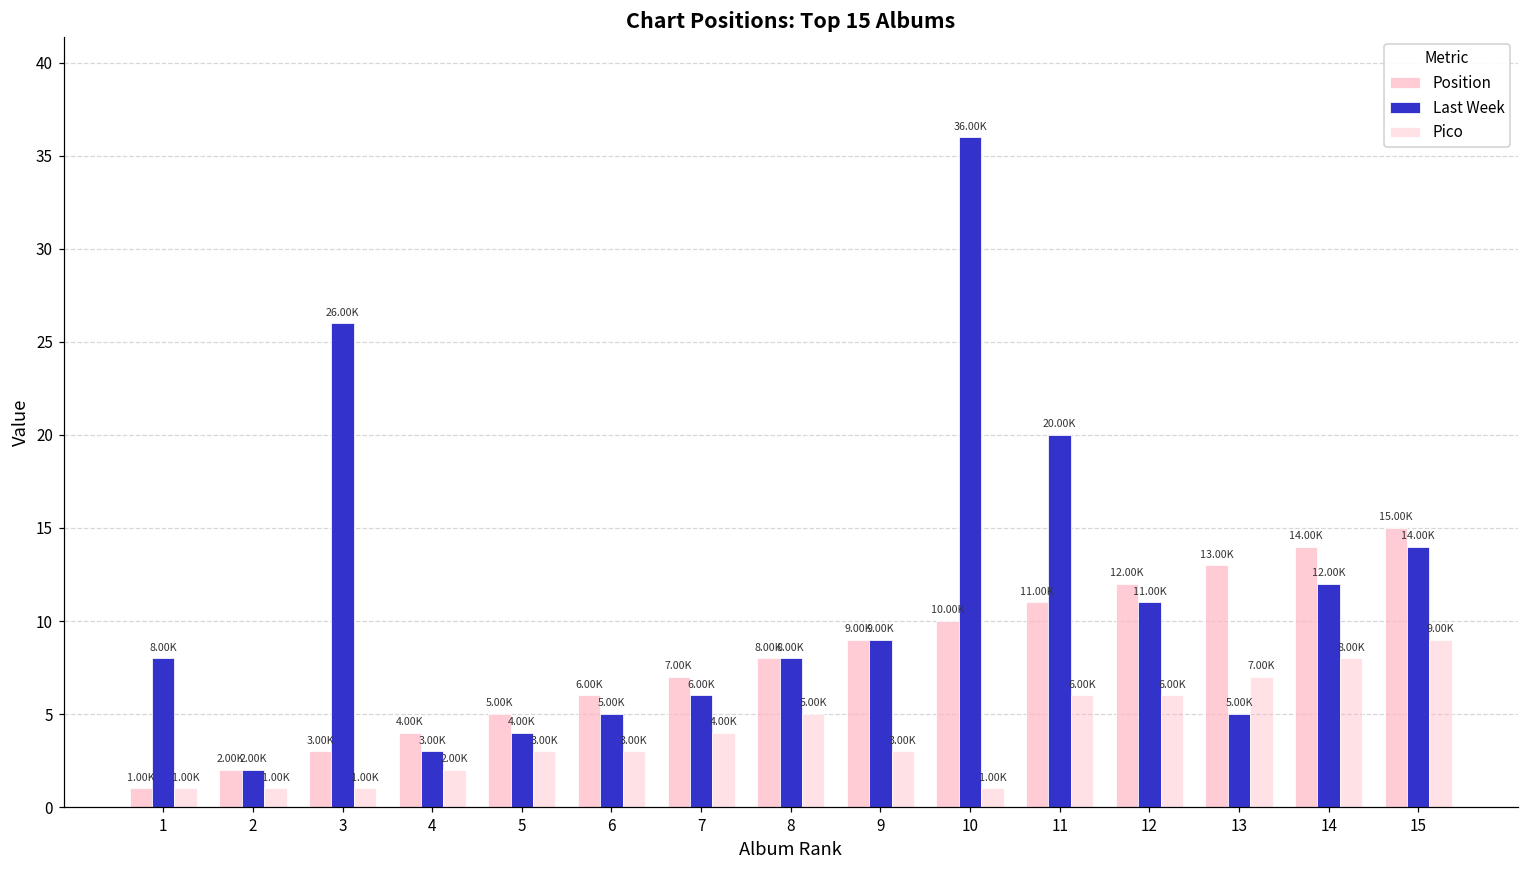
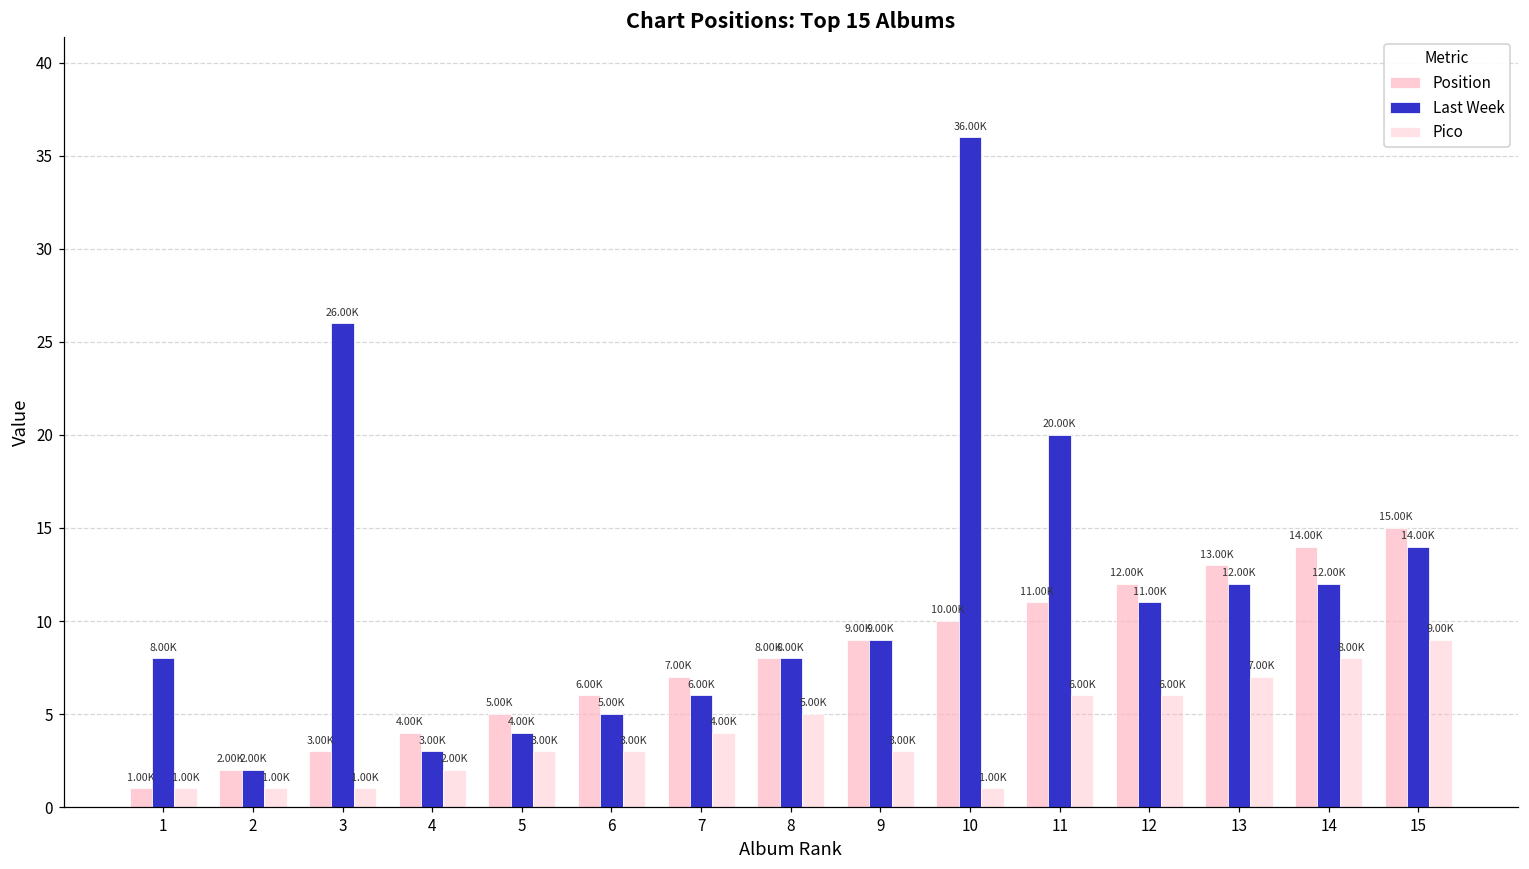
Last Week, 13: 5.00K -> 12.00K
